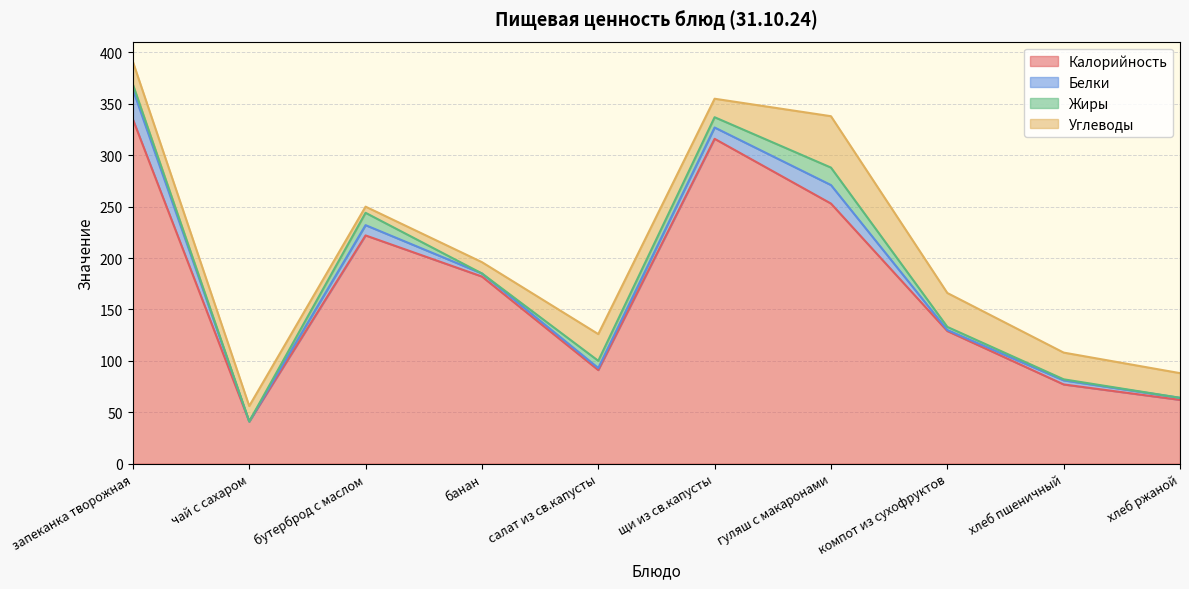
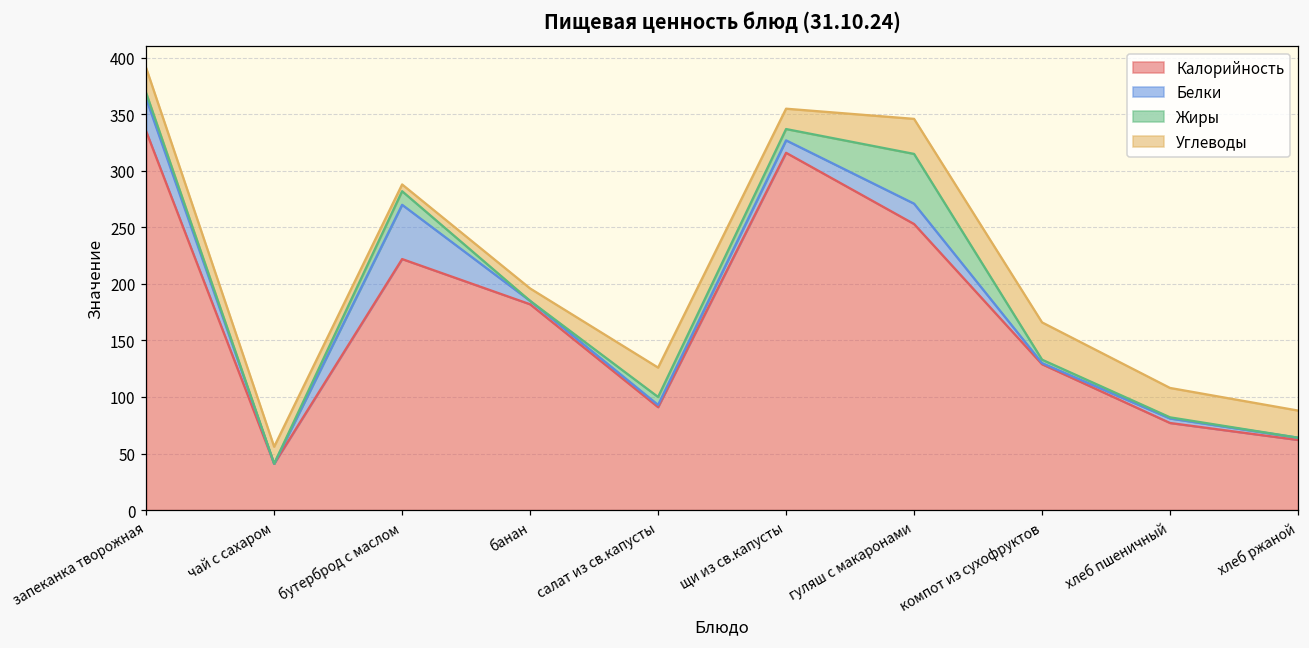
Белки, бутерброд с маслом: 10 -> 48
Жиры, гуляш с макаронами: 17 -> 44
Углеводы, гуляш с макаронами: 50 -> 31
